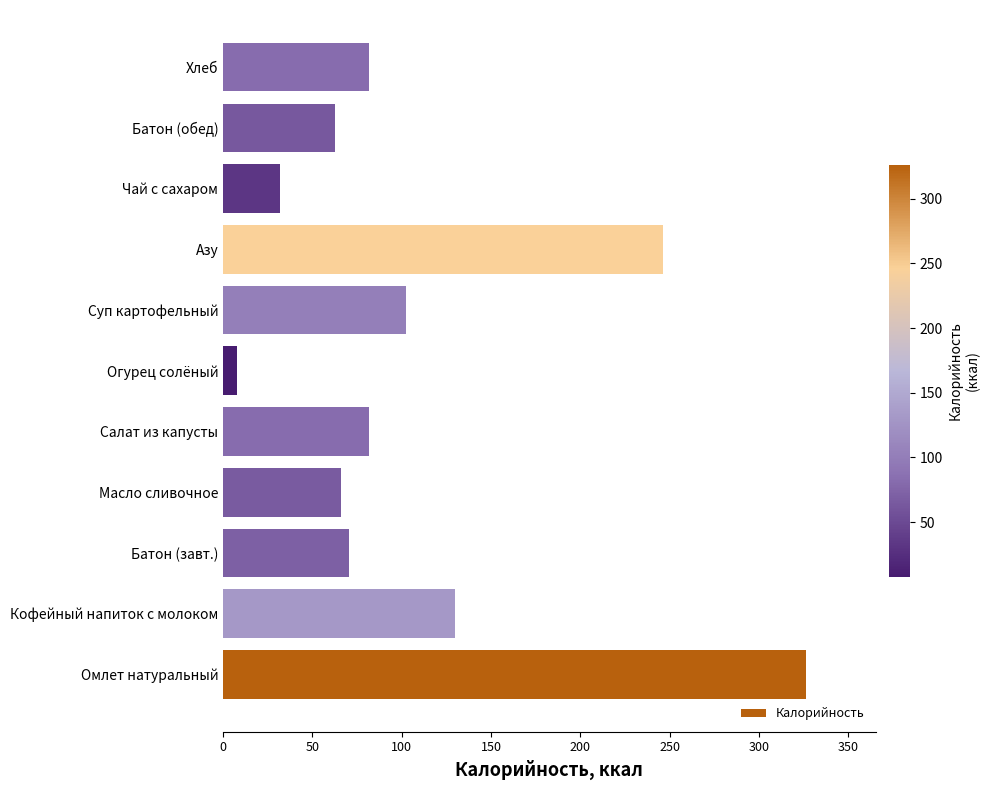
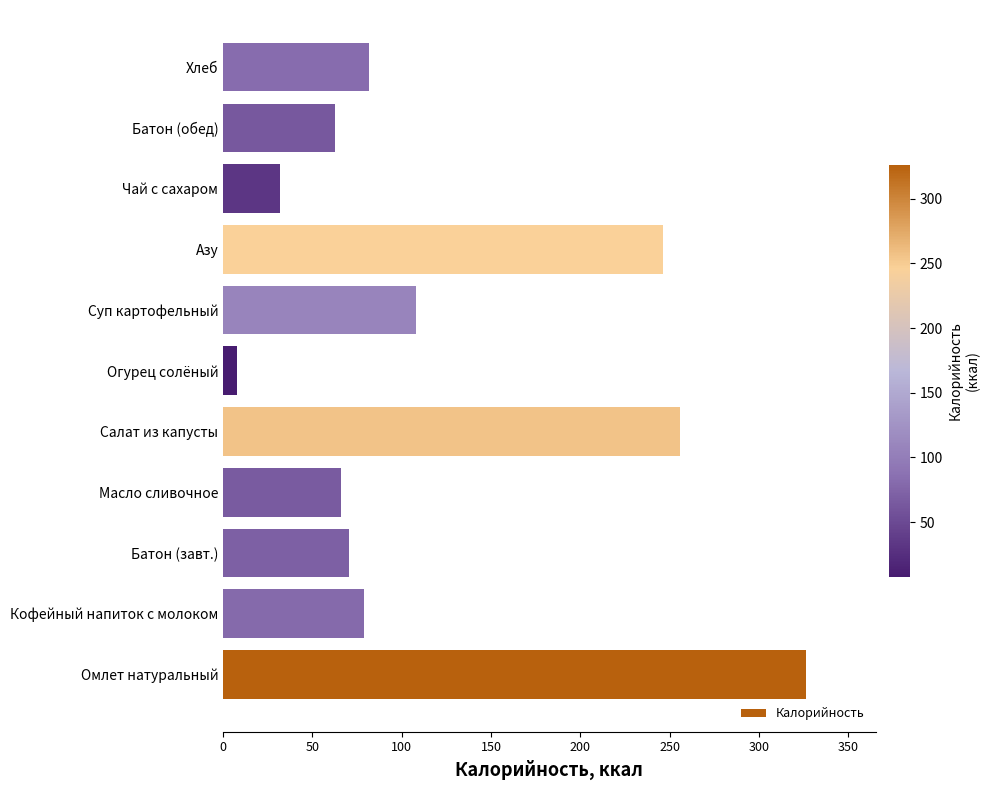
Суп картофельный: 102 -> 108
Салат из капусты: 82 -> 256
Кофейный напиток с молоком: 130 -> 79
